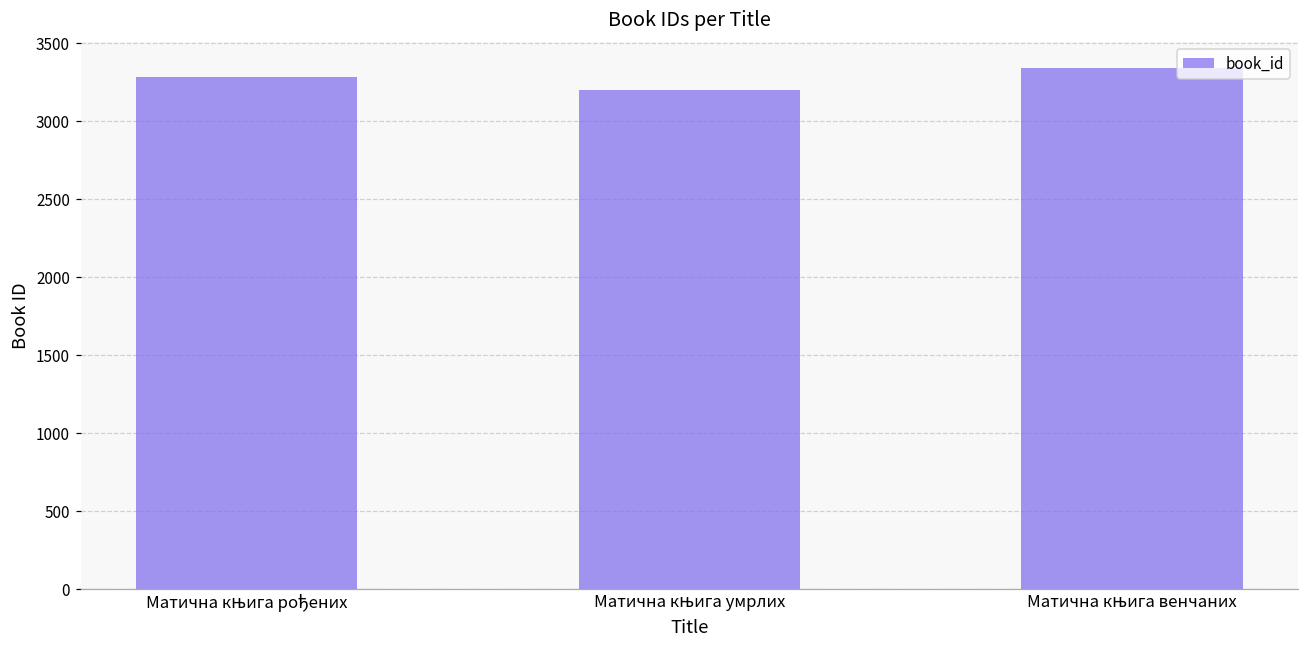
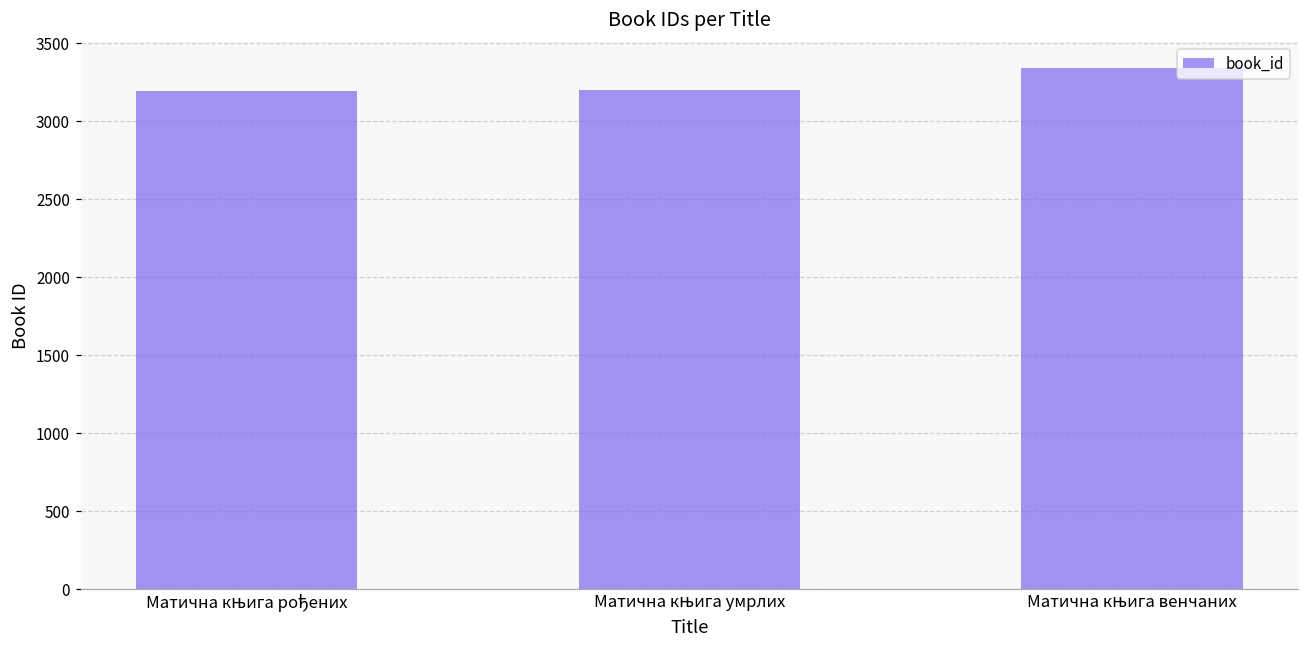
Матична књига рођених: 3280 -> 3190
